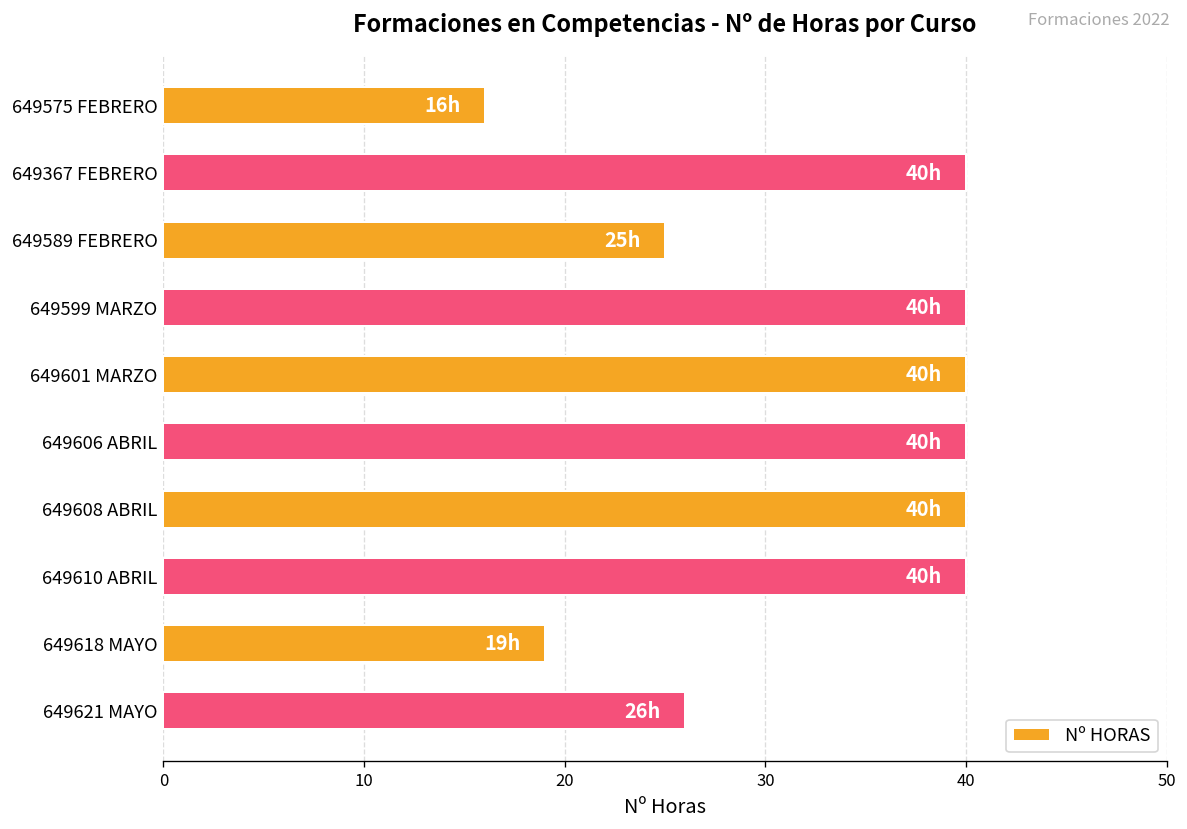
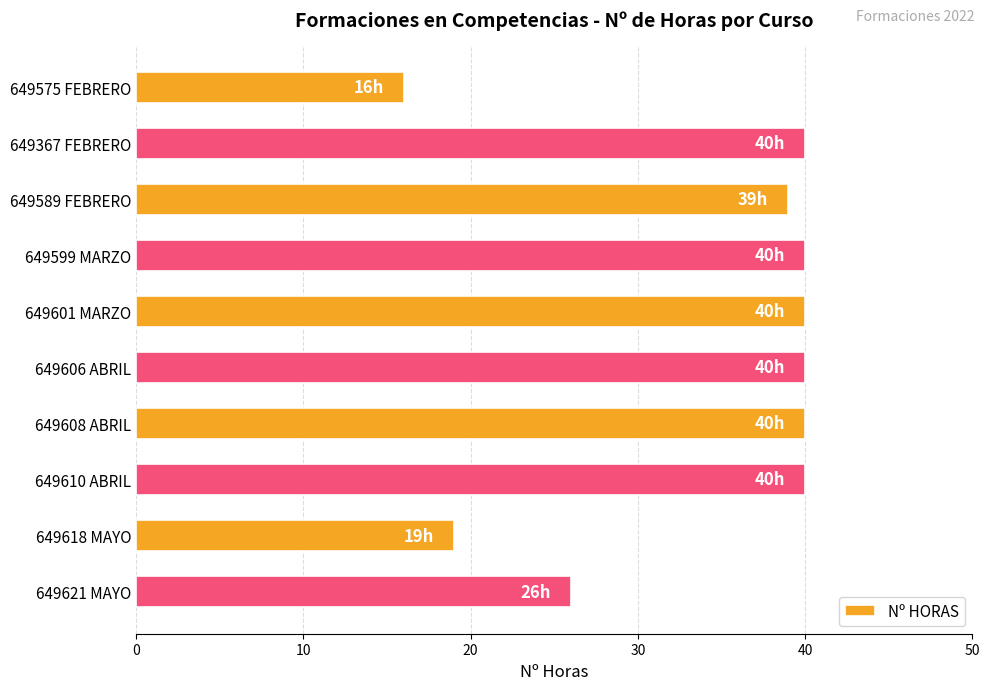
649589 FEBRERO: 25h -> 39h
